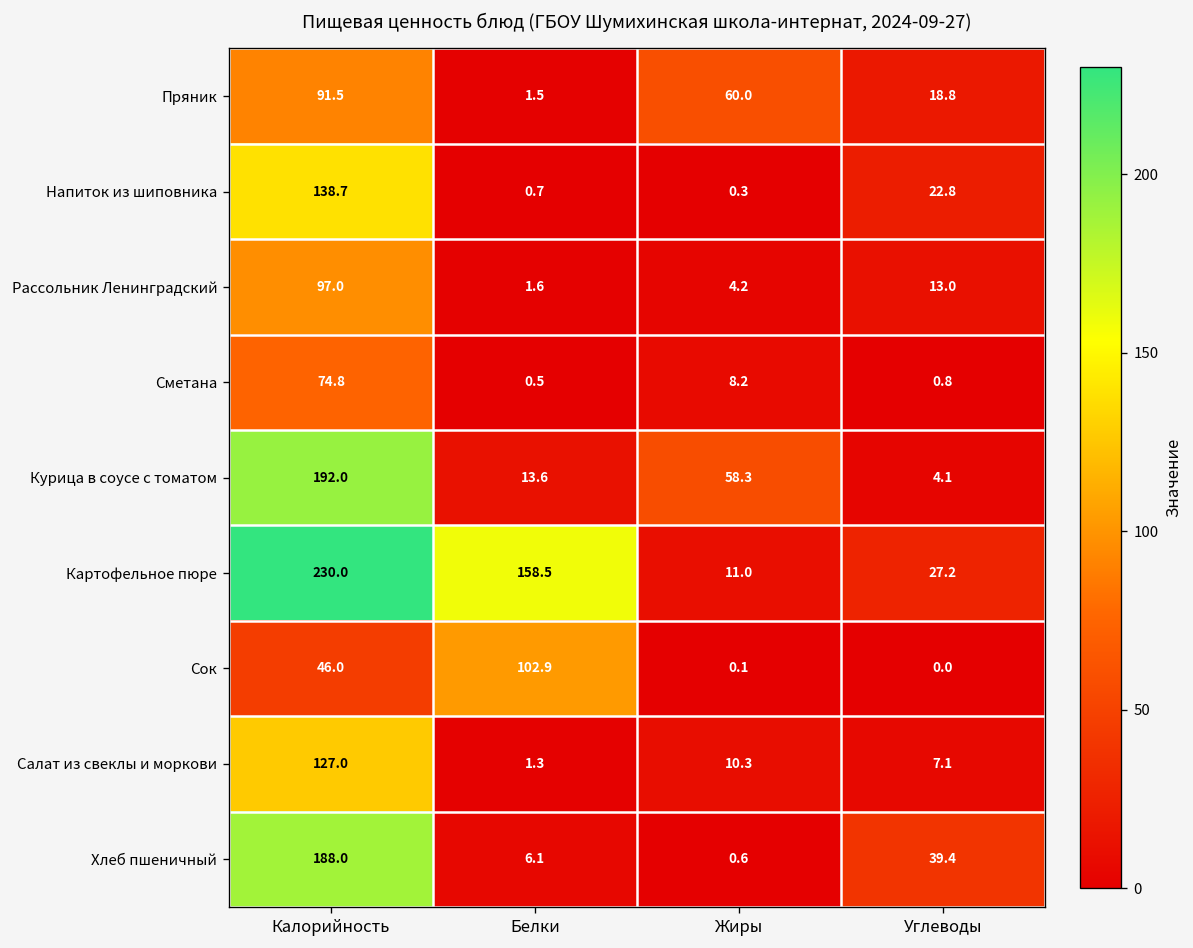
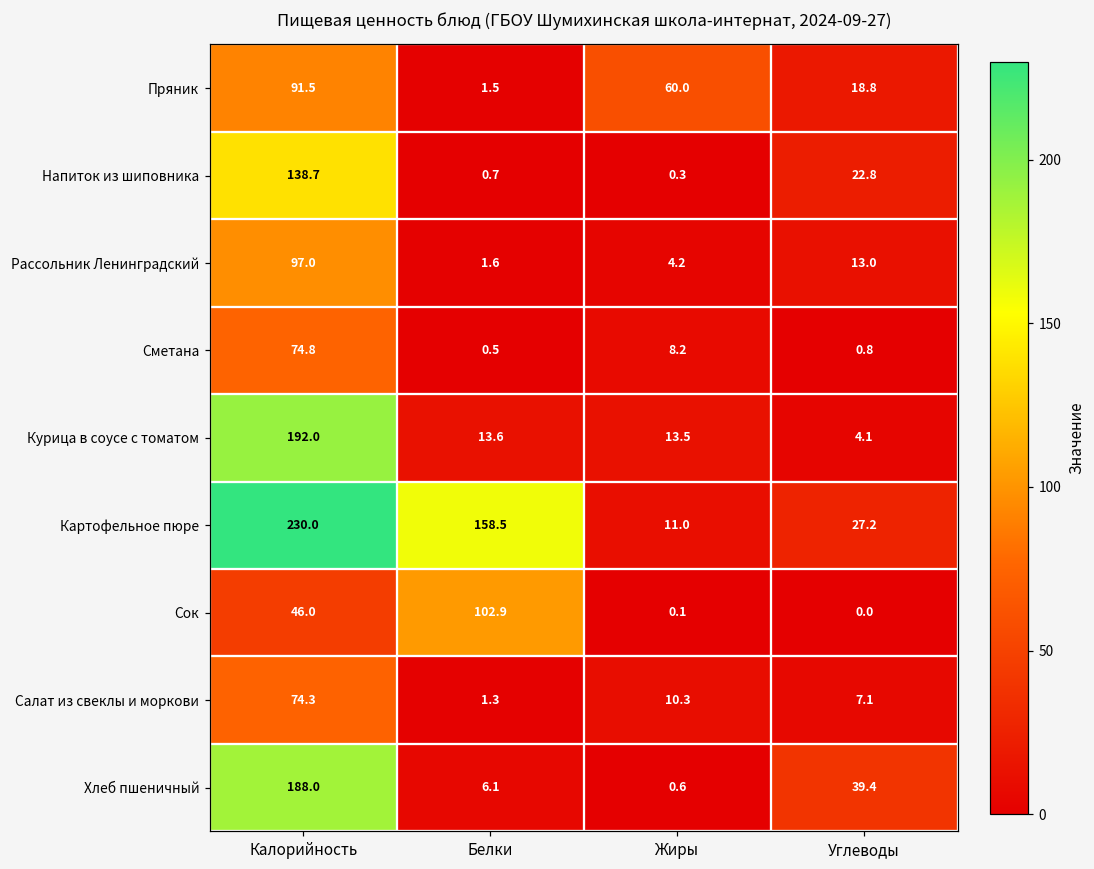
Курица в соусе с томатом, Жиры: 58.3 -> 13.5
Салат из свеклы и моркови, Калорийность: 127.0 -> 74.3
